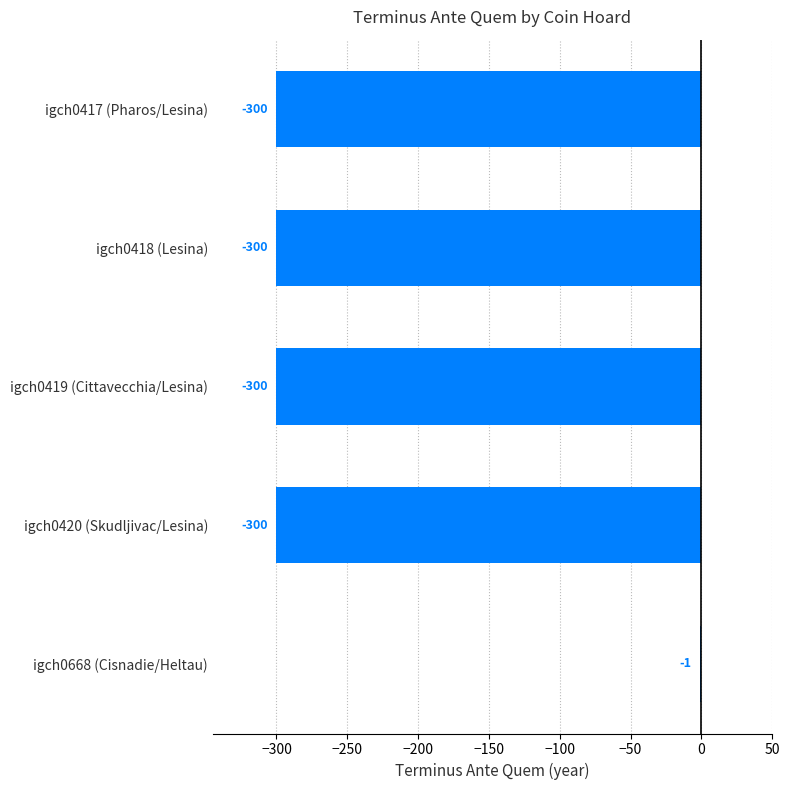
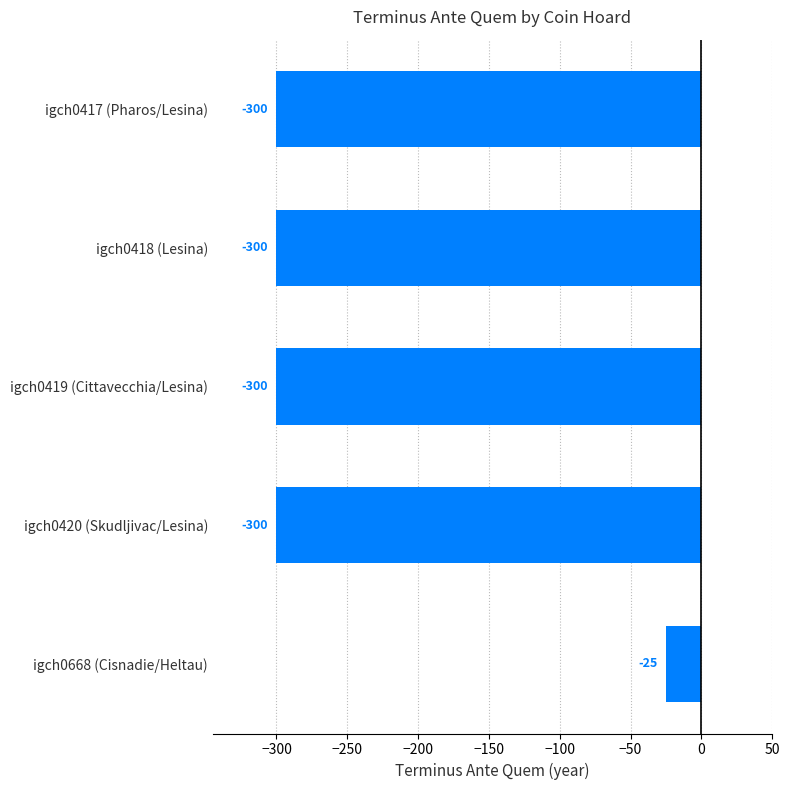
igch0668 (Cisnadie/Heltau): -1 -> -25
